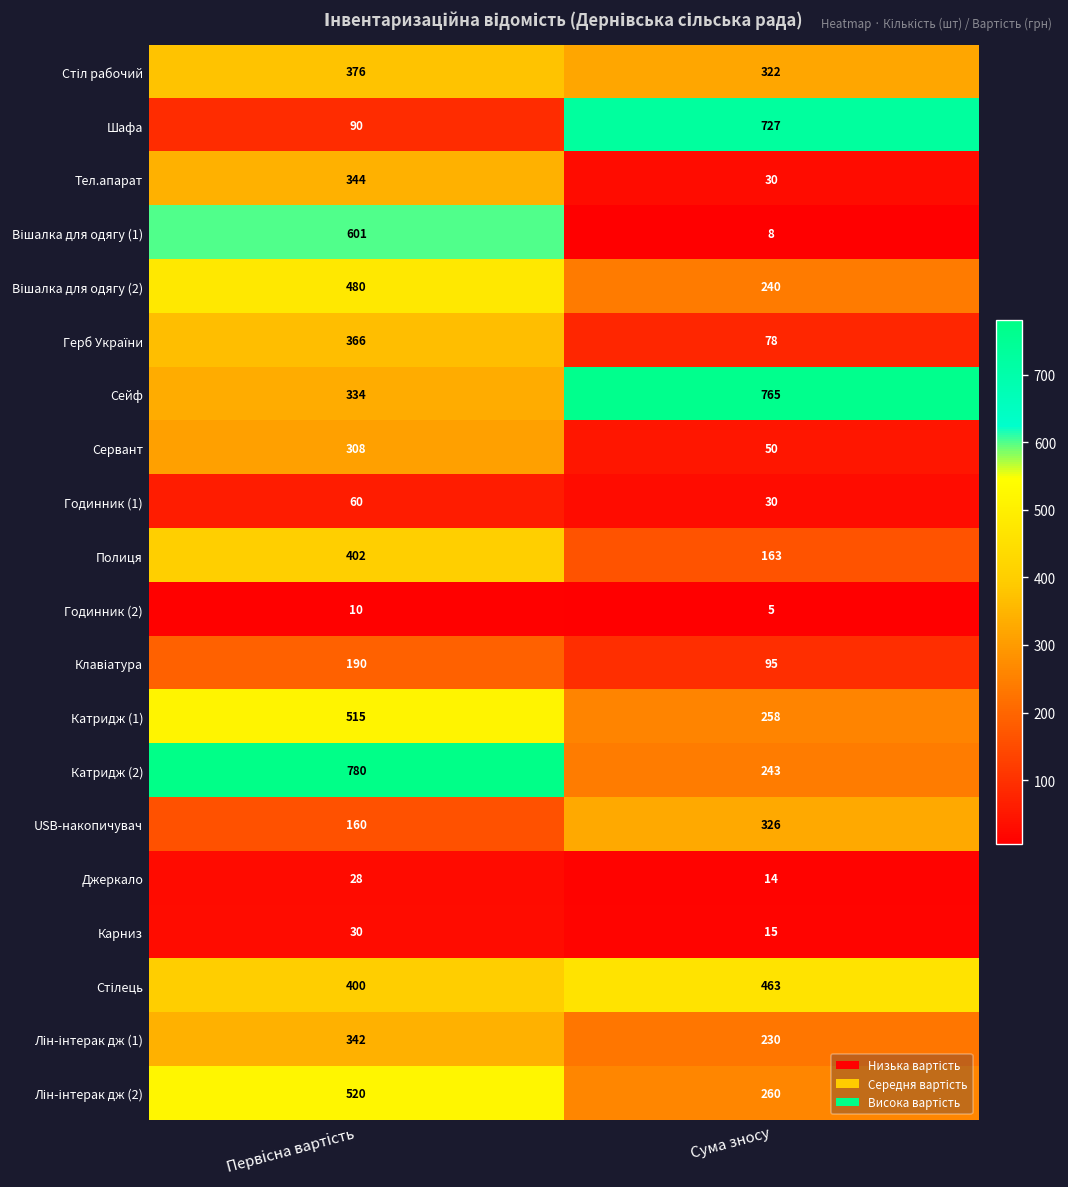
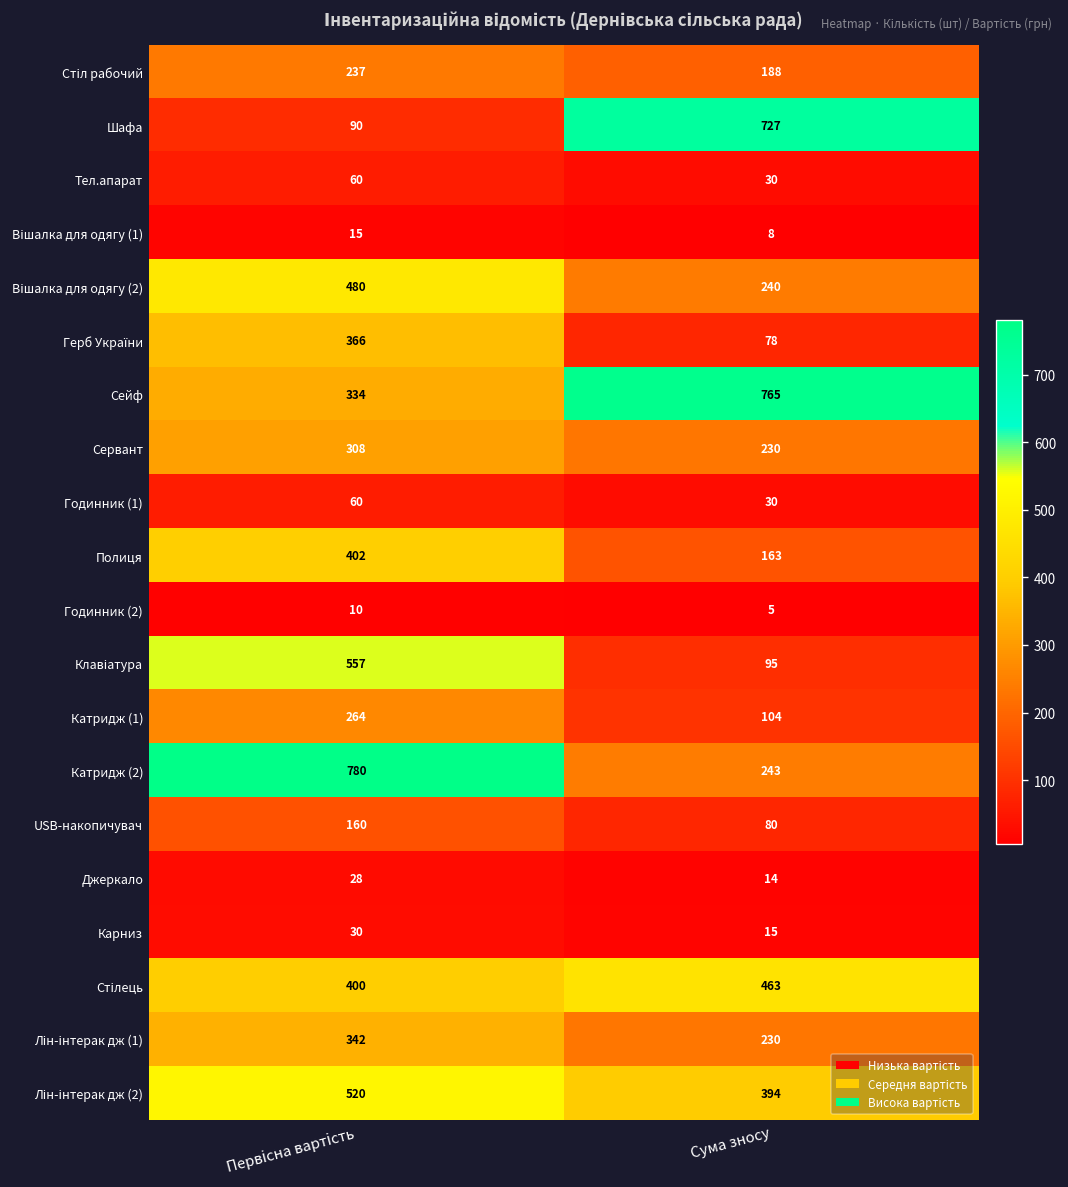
Стіл рабочий, Первісна вартість: 376 -> 237
Стіл рабочий, Сума зносу: 322 -> 188
Тел.апарат, Первісна вартість: 344 -> 60
Вішалка для одягу (1), Первісна вартість: 601 -> 15
Сервант, Сума зносу: 50 -> 230
Клавіатура, Первісна вартість: 190 -> 557
Катридж (1), Первісна вартість: 515 -> 264
Катридж (1), Сума зносу: 258 -> 104
USB-накопичувач, Сума зносу: 326 -> 80
Лін-інтерак дж (2), Сума зносу: 260 -> 394
